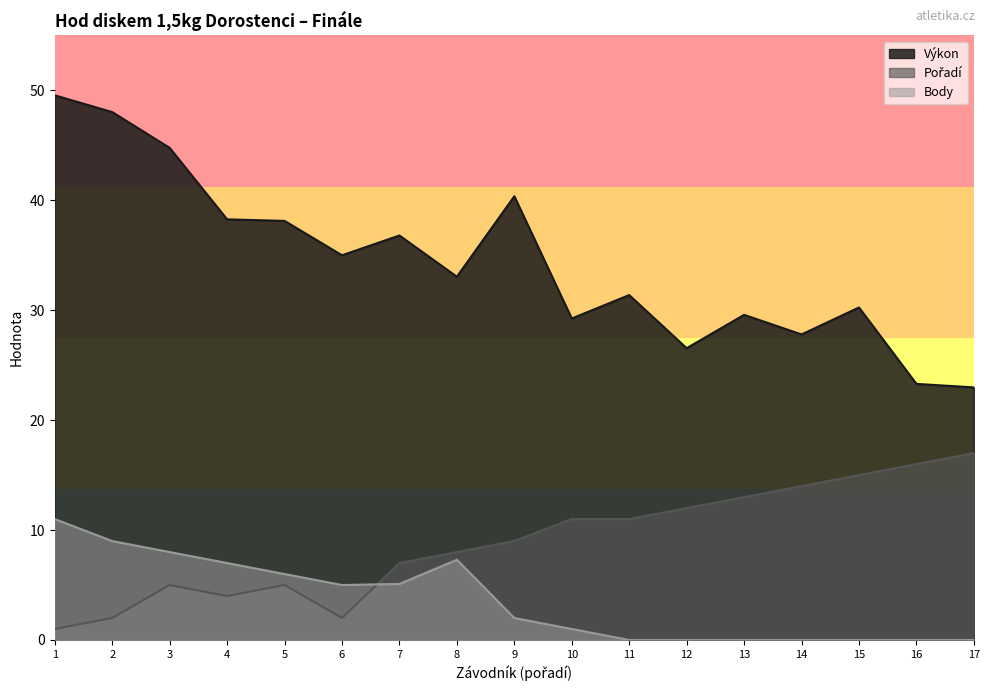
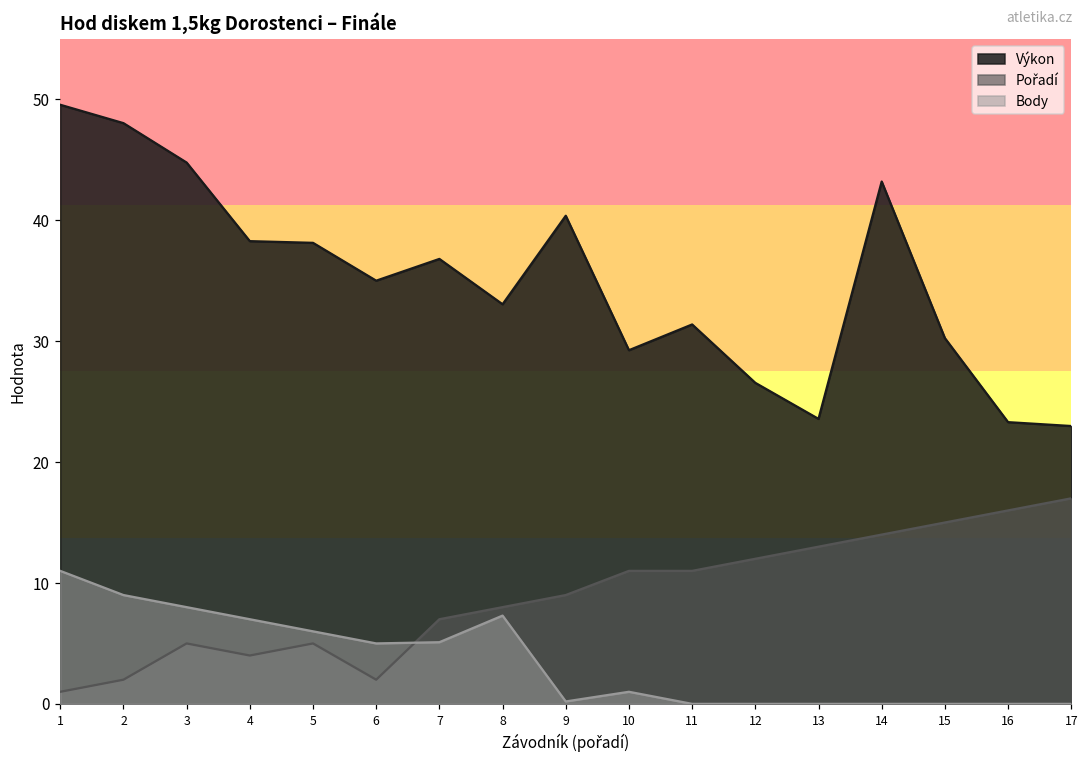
Body, 9: 2.0 -> 0.2
Výkon, 13: 29.6 -> 23.6
Výkon, 14: 27.8 -> 43.2
